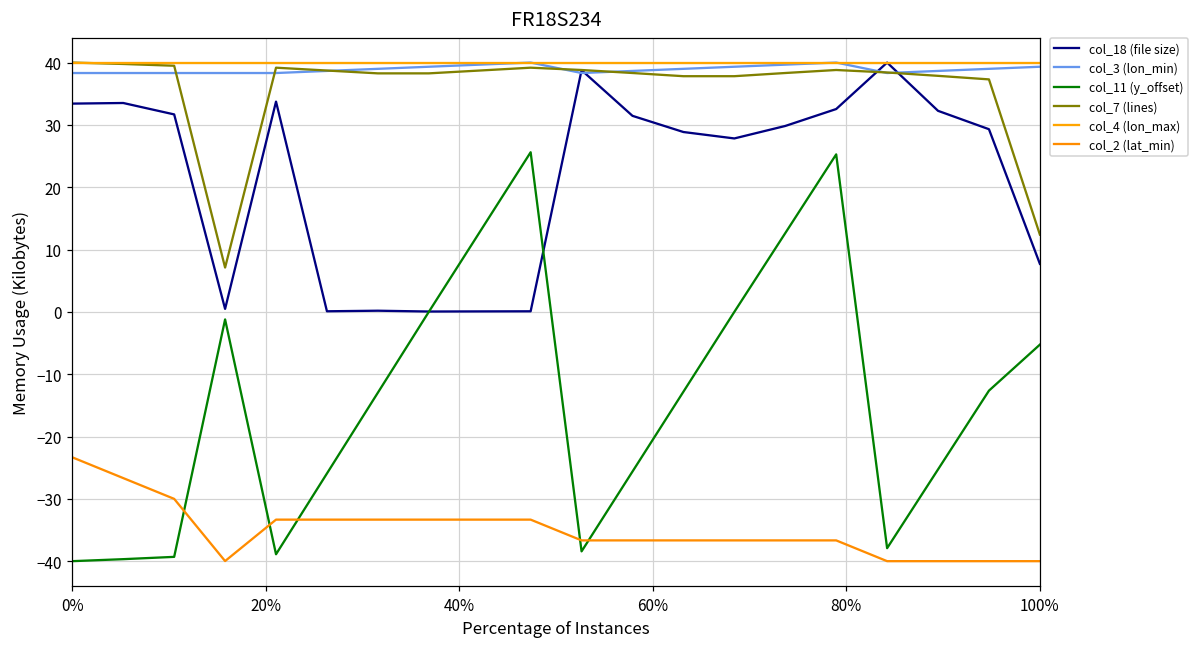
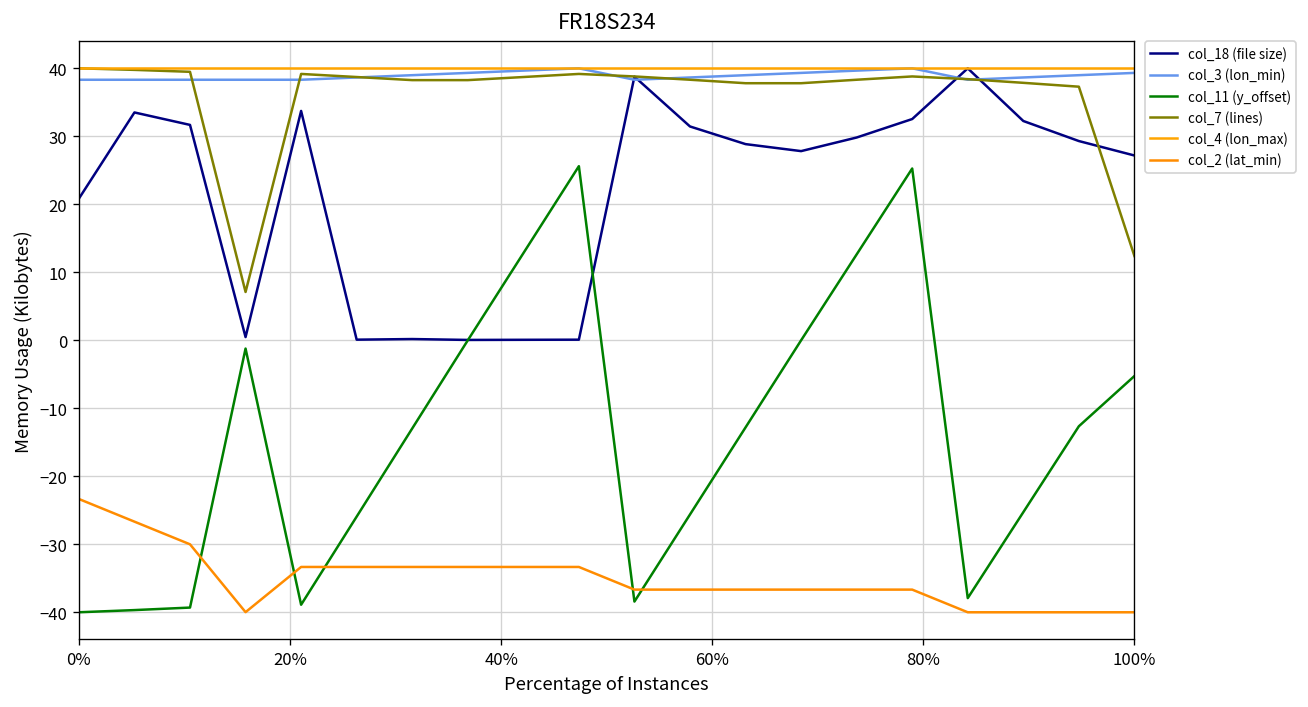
col_18 (file size), 0%: 33 -> 21
col_18 (file size), 100%: 8 -> 27
